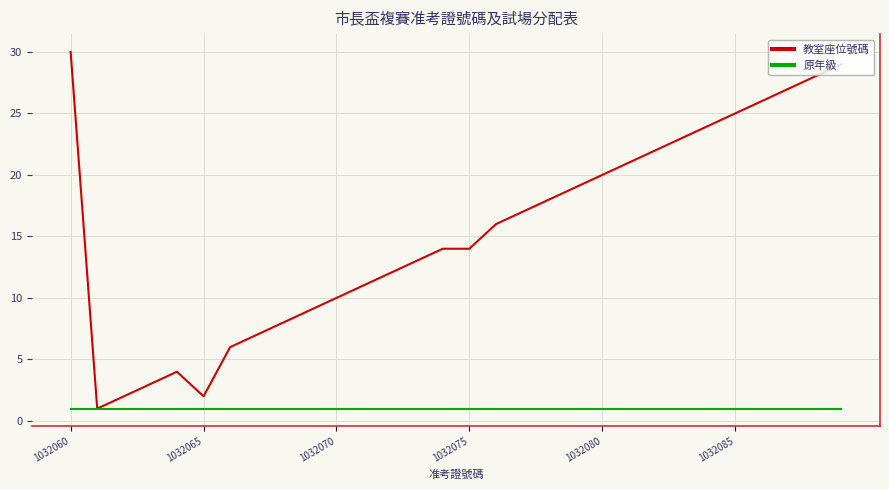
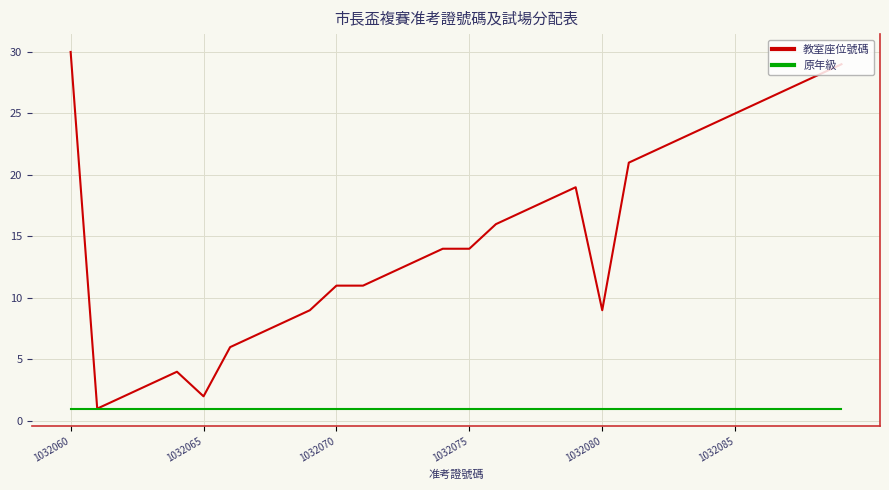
教室座位號碼, 1032070: 10 -> 11
教室座位號碼, 1032080: 20 -> 9
